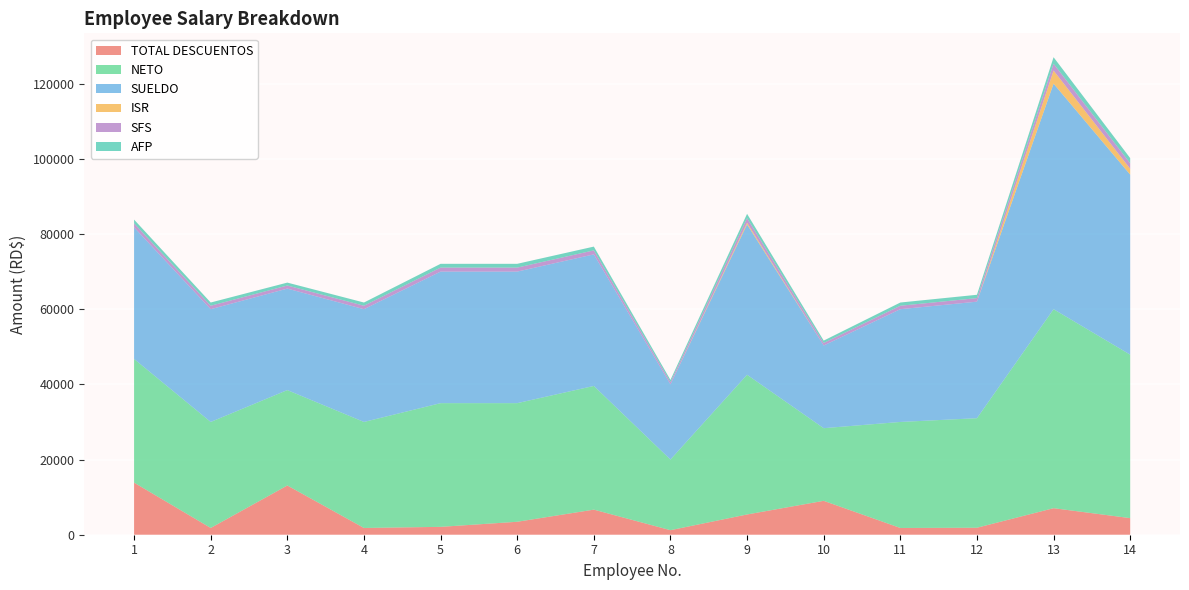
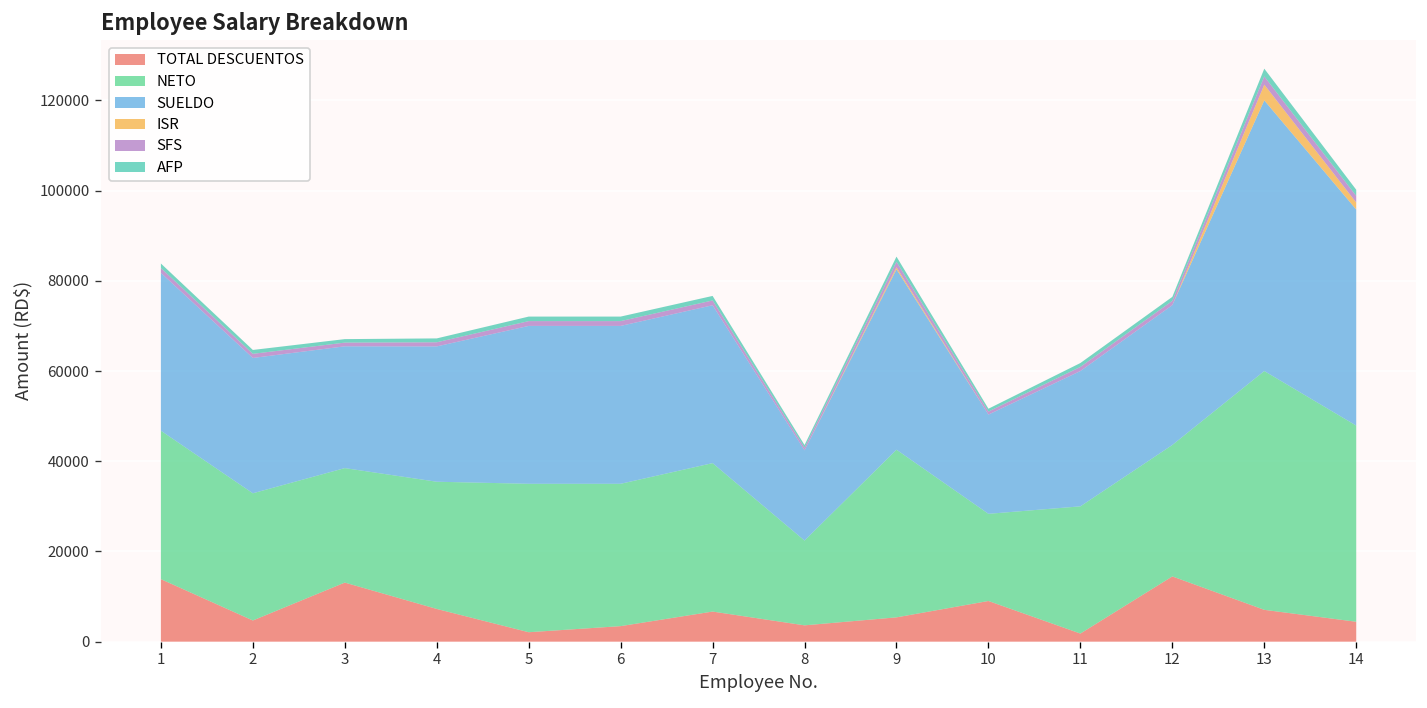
TOTAL DESCUENTOS, 2: 2000 -> 5000
TOTAL DESCUENTOS, 4: 2000 -> 7000
TOTAL DESCUENTOS, 8: 1000 -> 4000
TOTAL DESCUENTOS, 12: 2000 -> 14000
